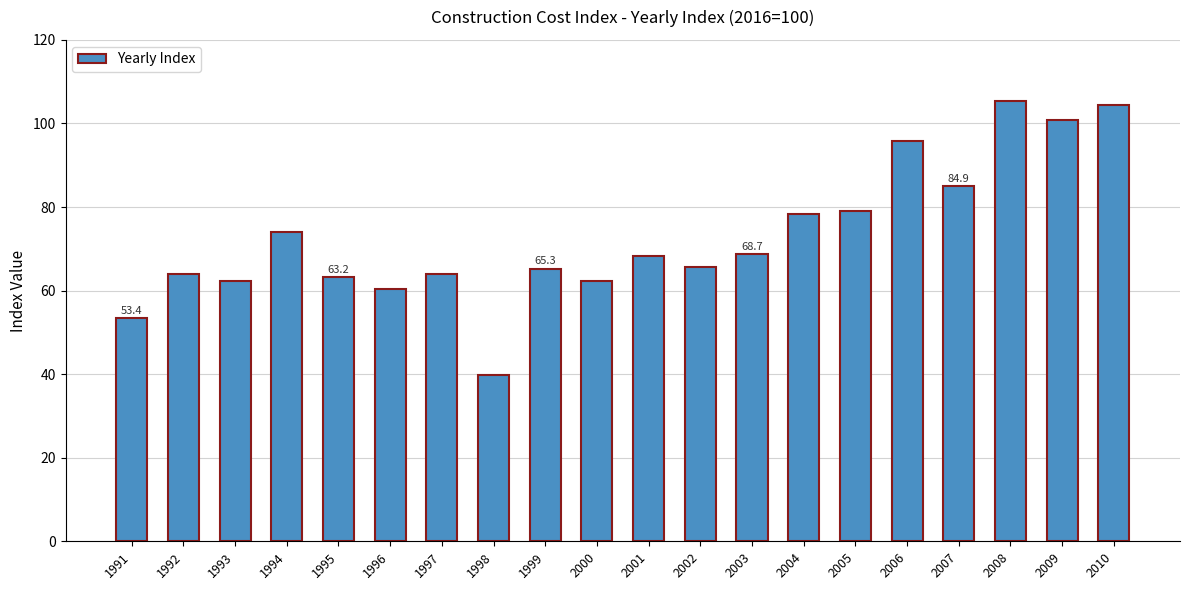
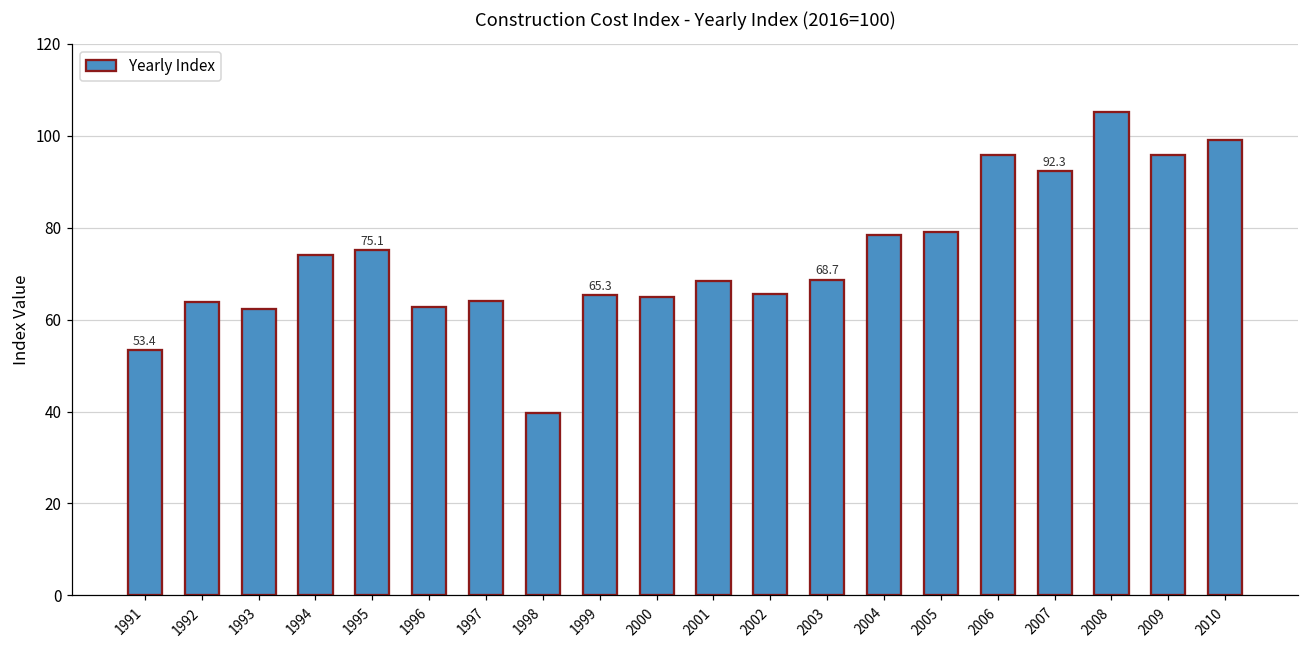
1995: 63.2 -> 75.1
1996: 60 -> 63
2000: 62 -> 65
2007: 84.9 -> 92.3
2009: 101 -> 96
2010: 104 -> 99
